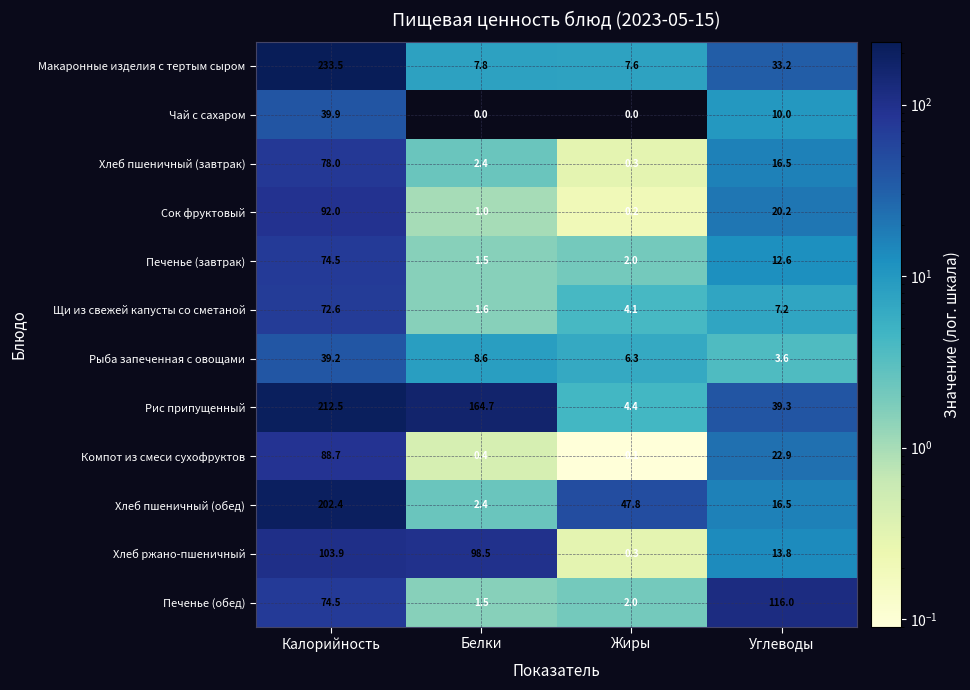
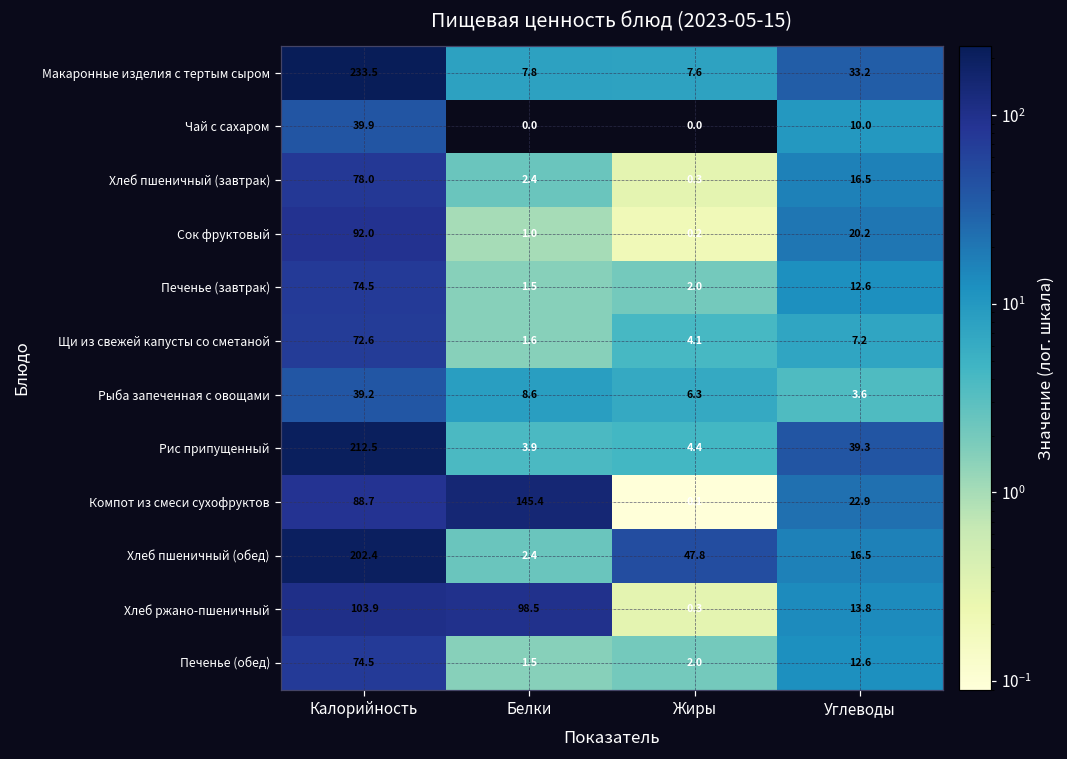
Рис припущенный, Белки: 164.7 -> 3.9
Компот из смеси сухофруктов, Белки: 0.4 -> 145.4
Печенье (обед), Углеводы: 116.0 -> 12.6
